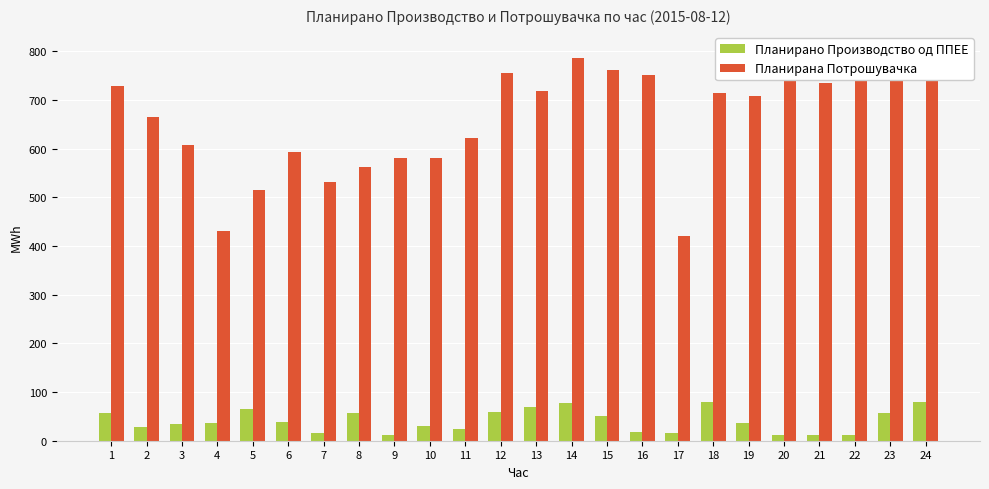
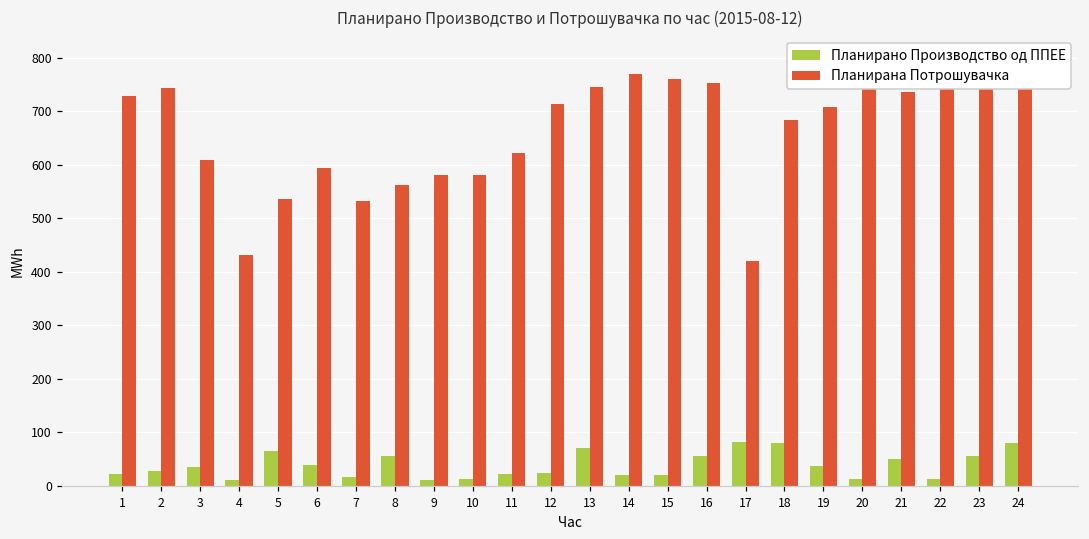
Планирано Производство од ППЕЕ, 1: 60 -> 20
Планирана Потрошувачка, 2: 670 -> 740
Планирано Производство од ППЕЕ, 4: 40 -> 10
Планирана Потрошувачка, 5: 520 -> 540
Планирано Производство од ППЕЕ, 10: 30 -> 10
Планирано Производство од ППЕЕ, 12: 60 -> 20
Планирана Потрошувачка, 12: 760 -> 710
Планирана Потрошувачка, 13: 720 -> 750
Планирано Производство од ППЕЕ, 14: 80 -> 20
Планирана Потрошувачка, 14: 790 -> 770
Планирано Производство од ППЕЕ, 15: 50 -> 20
Планирано Производство од ППЕЕ, 16: 20 -> 60
Планирано Производство од ППЕЕ, 17: 20 -> 80
Планирана Потрошувачка, 18: 710 -> 680
Планирано Производство од ППЕЕ, 21: 10 -> 50
